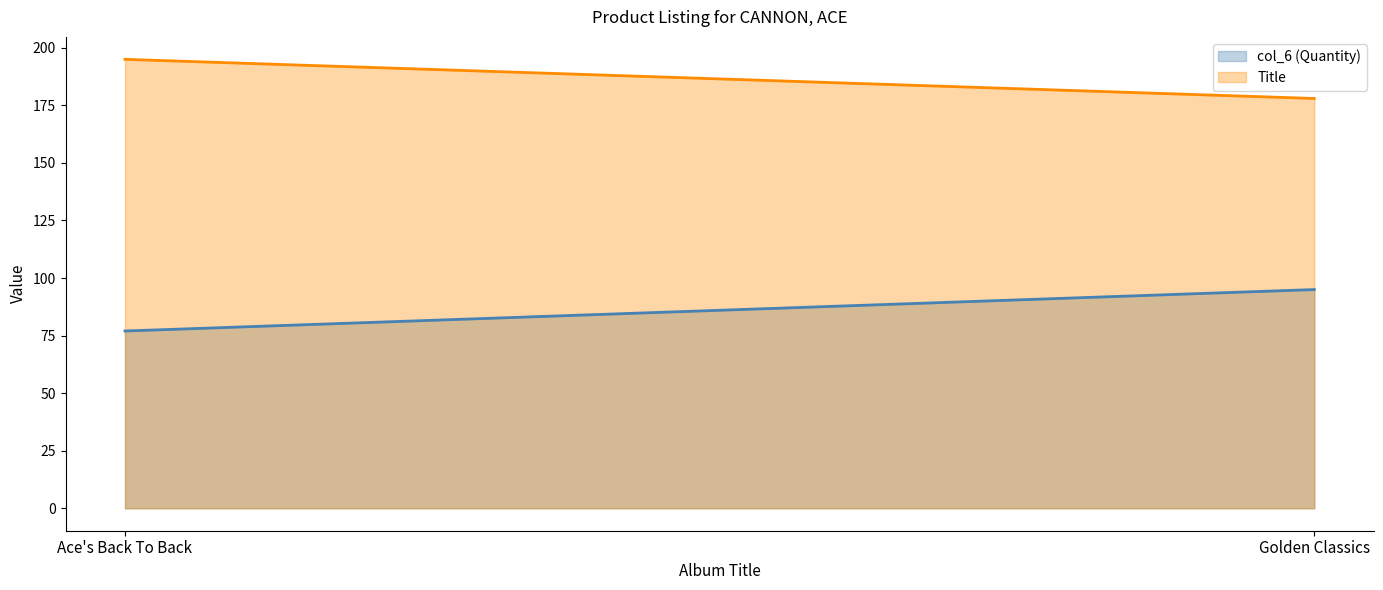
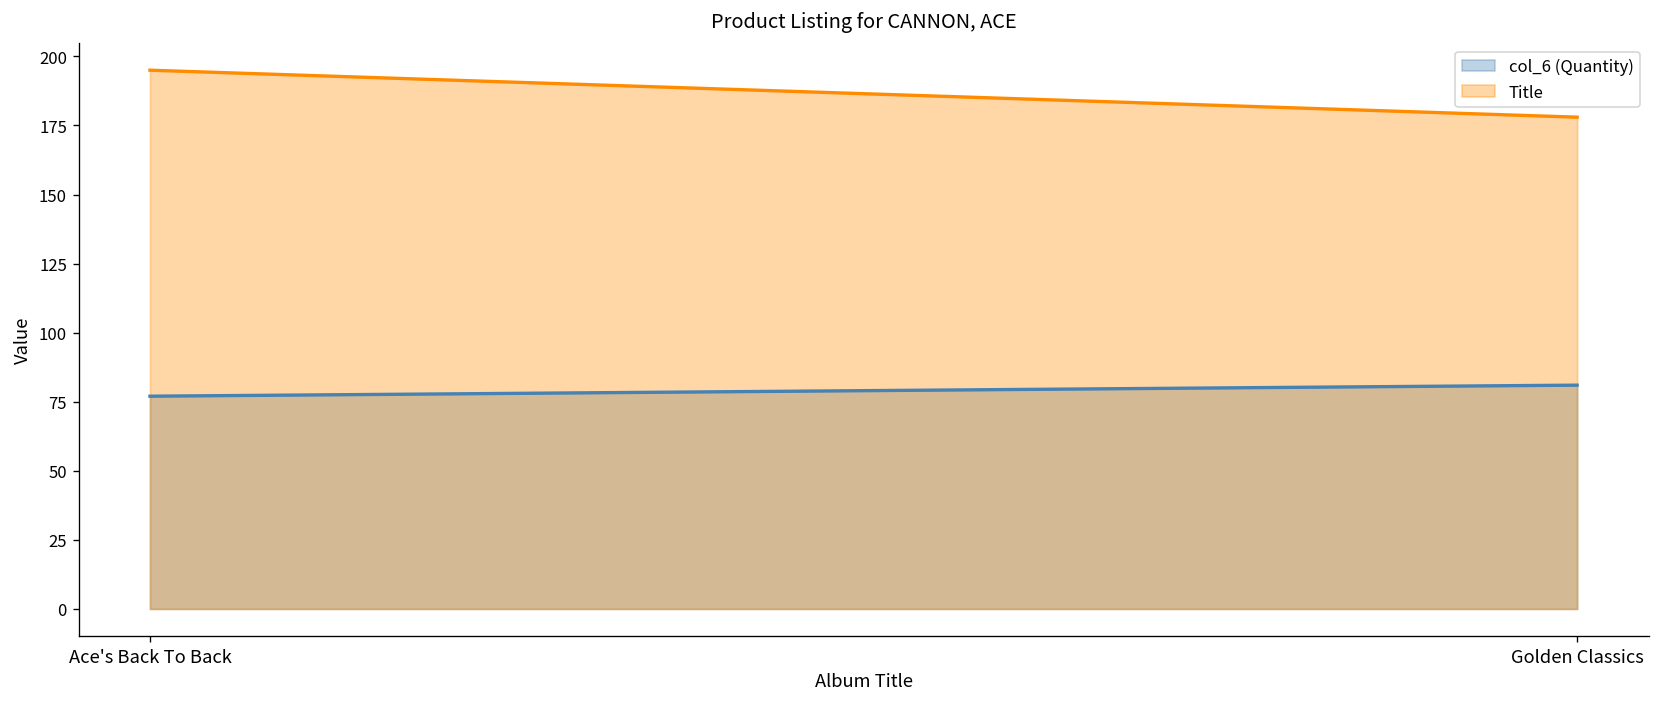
col_6 (Quantity), Golden Classics: 95 -> 81
